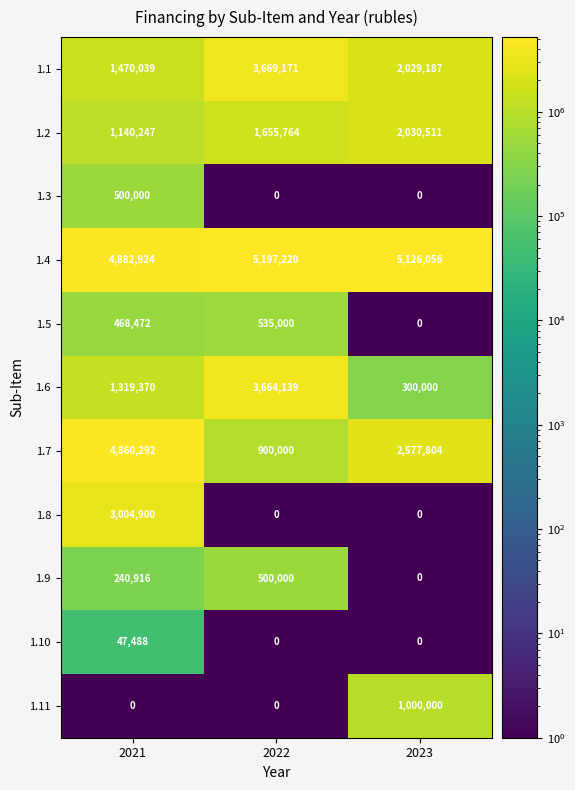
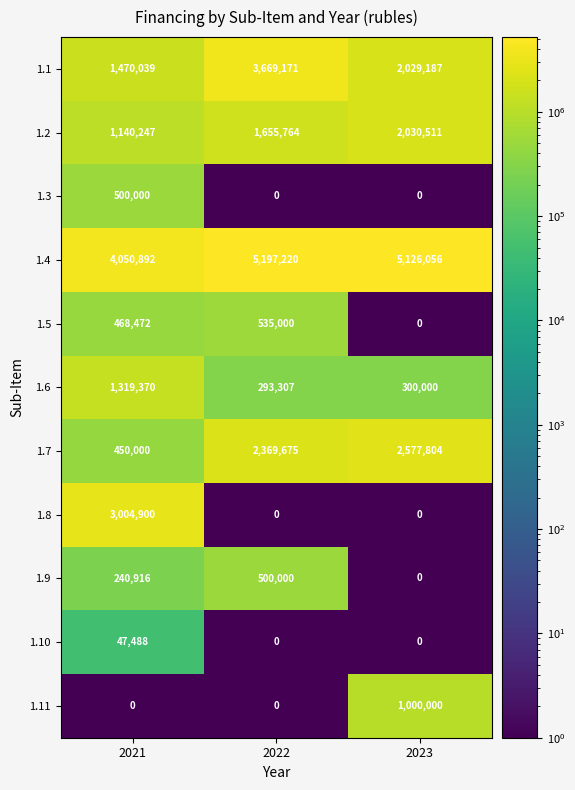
1.4, 2021: 4,882,924 -> 4,050,892
1.6, 2022: 3,664,139 -> 293,307
1.7, 2021: 4,860,292 -> 450,000
1.7, 2022: 900,000 -> 2,369,675
